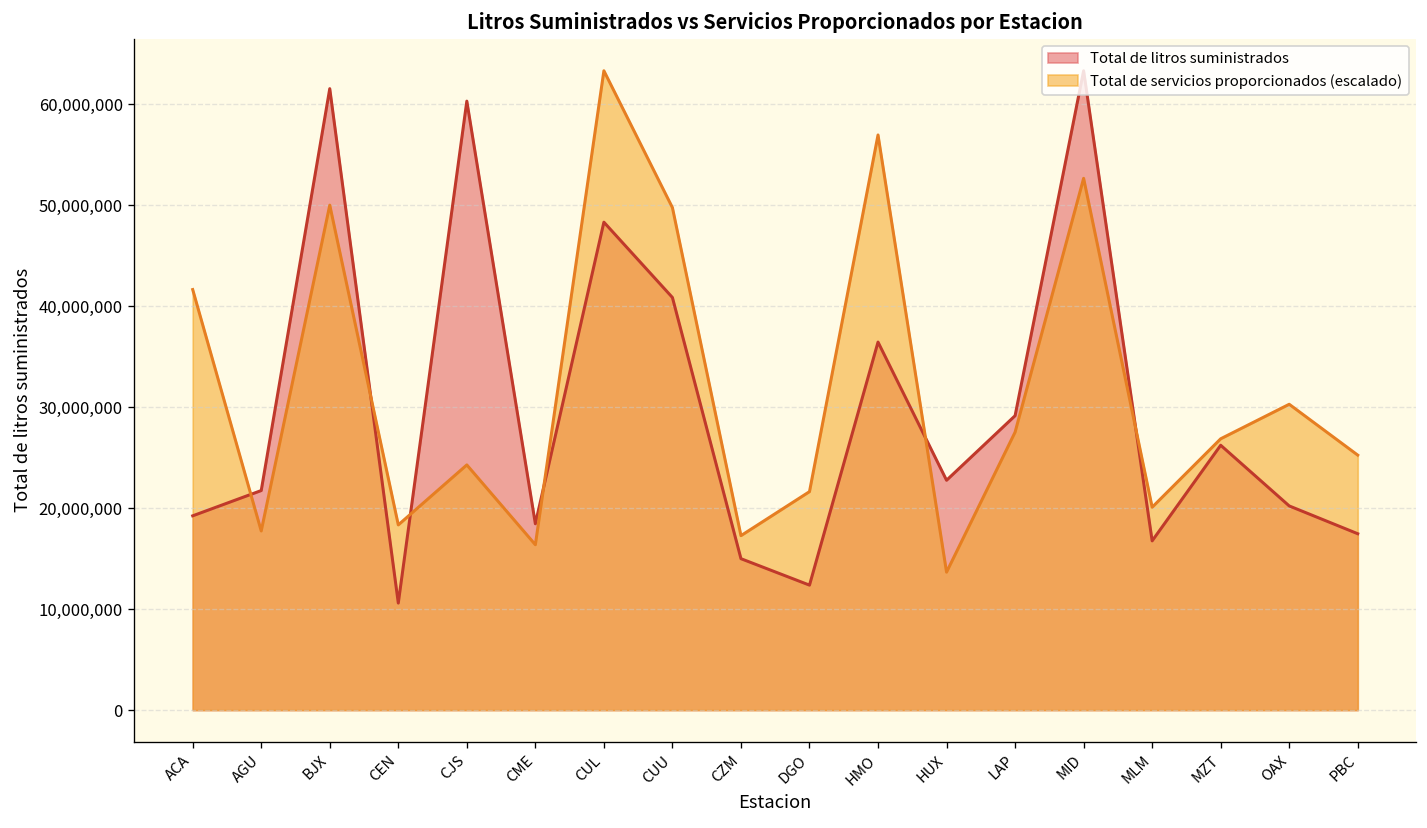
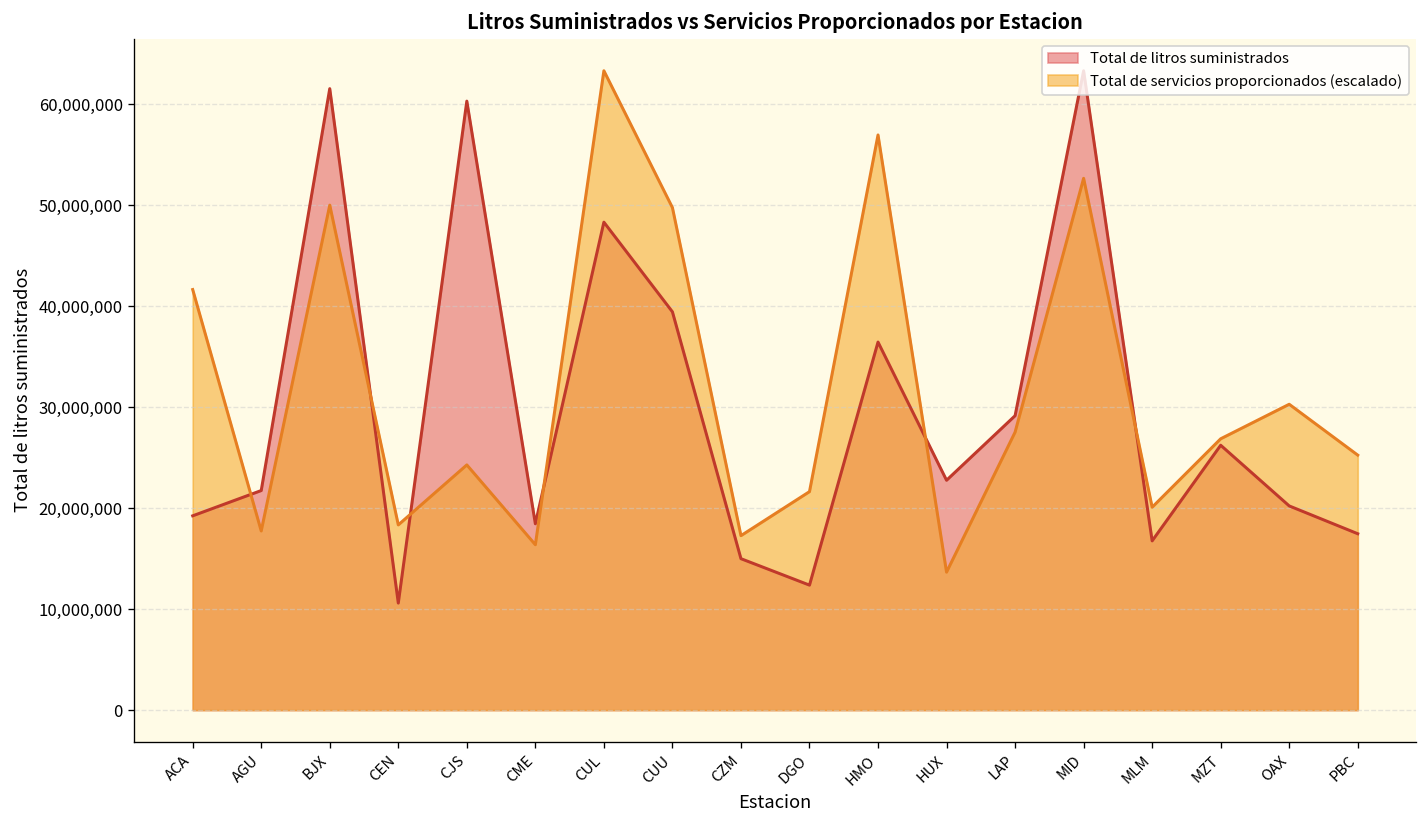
Total de litros suministrados, CUU: 41,000,000 -> 39,000,000
